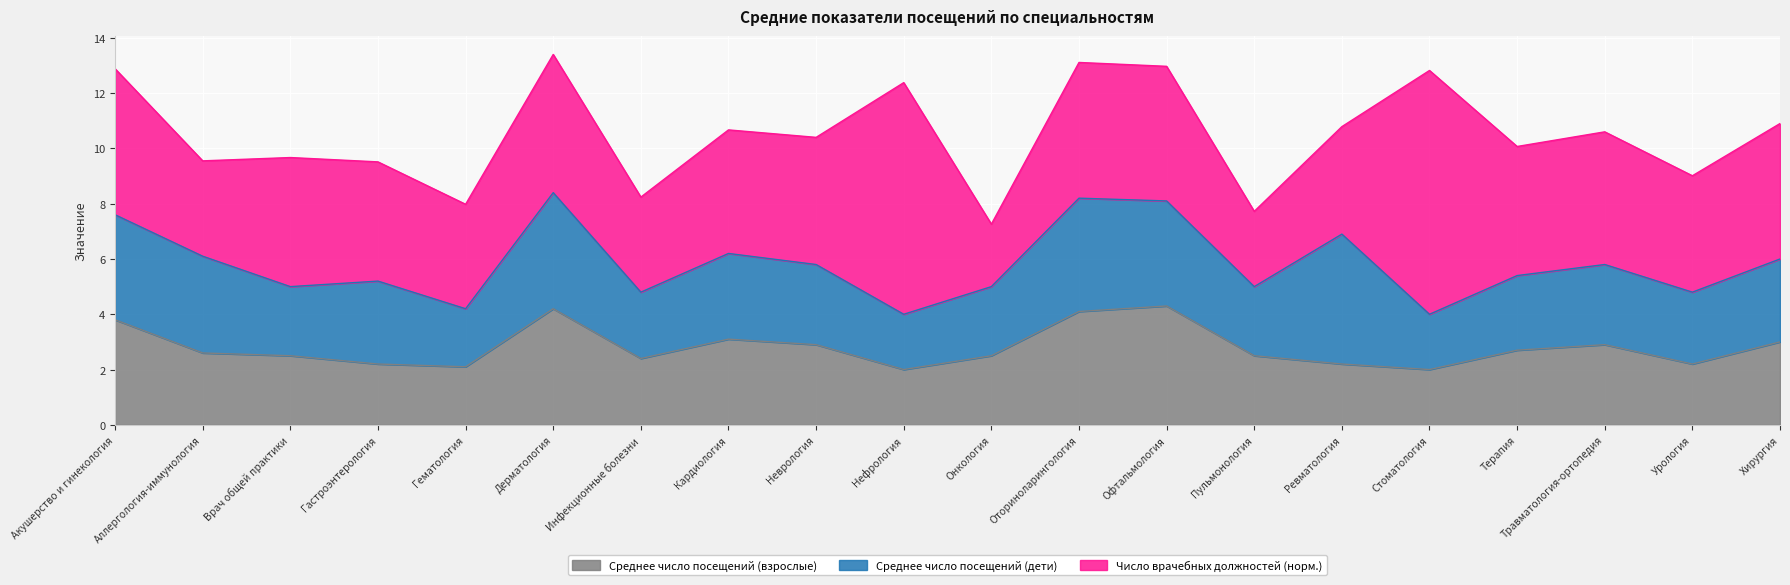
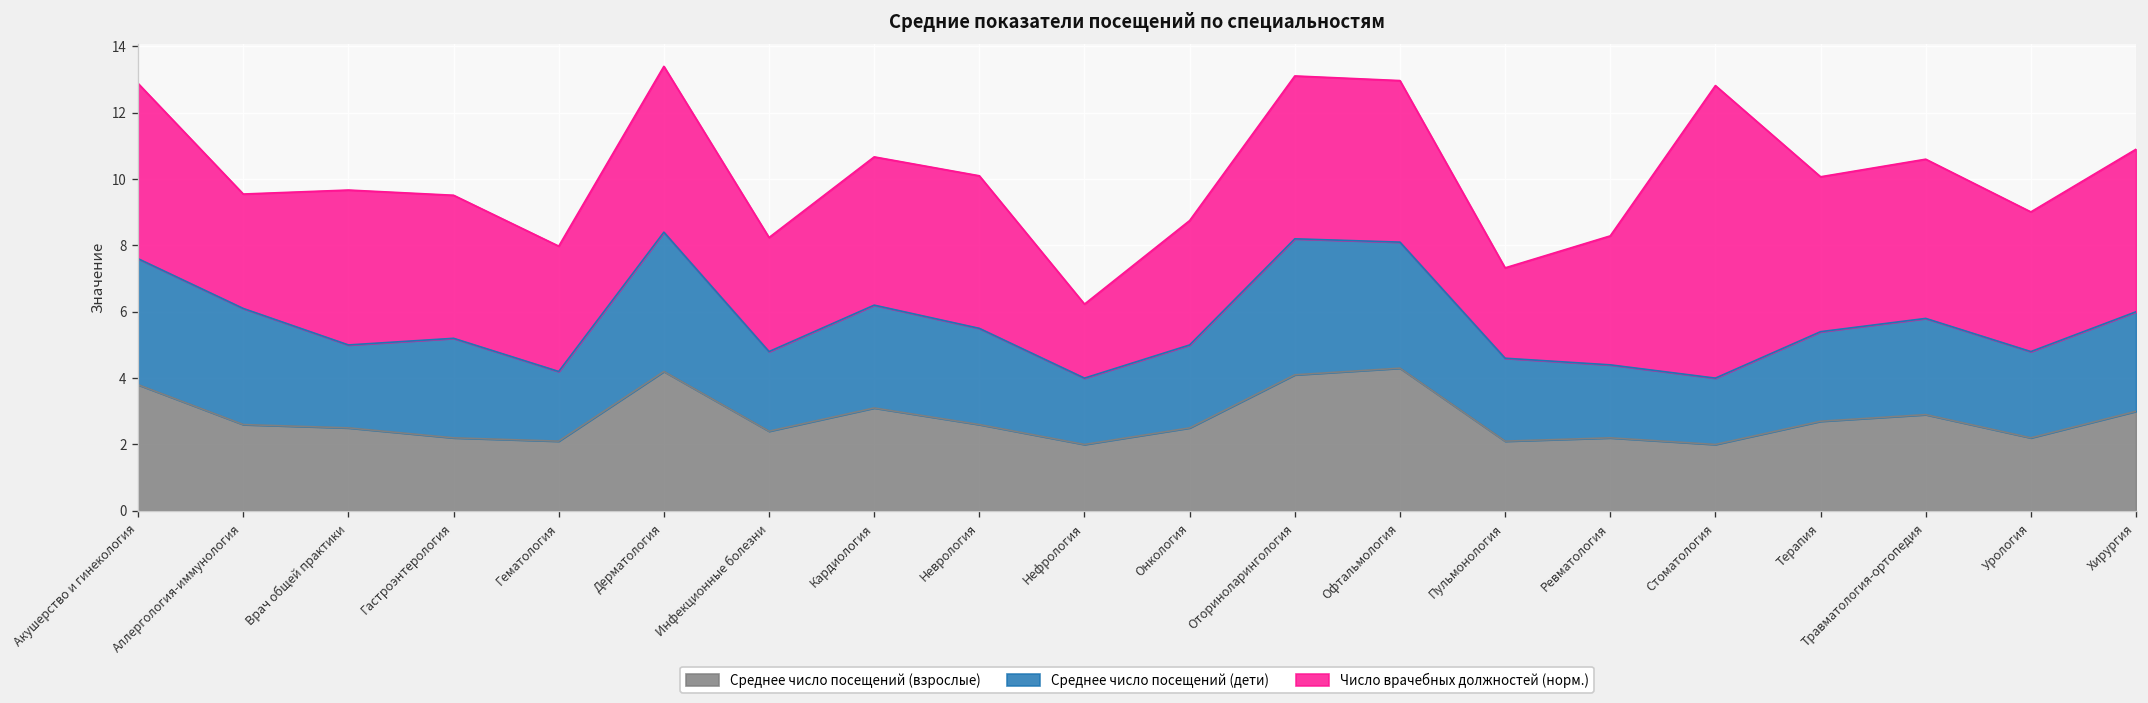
Среднее число посещений (взрослые), Неврология: 2.9 -> 2.6
Число врачебных должностей (норм.), Нефрология: 8.4 -> 2.2
Число врачебных должностей (норм.), Онкология: 2.3 -> 3.8
Среднее число посещений (взрослые), Пульмонология: 2.5 -> 2.1
Среднее число посещений (дети), Ревматология: 4.7 -> 2.2
